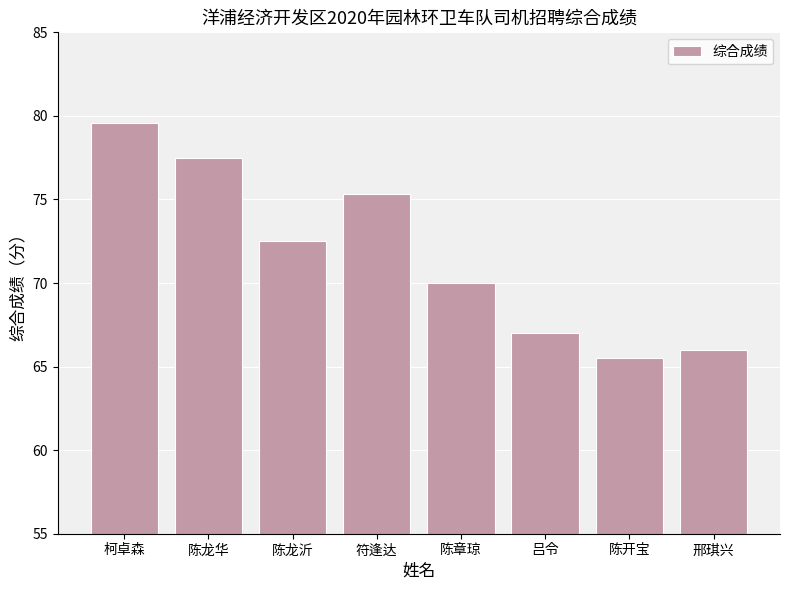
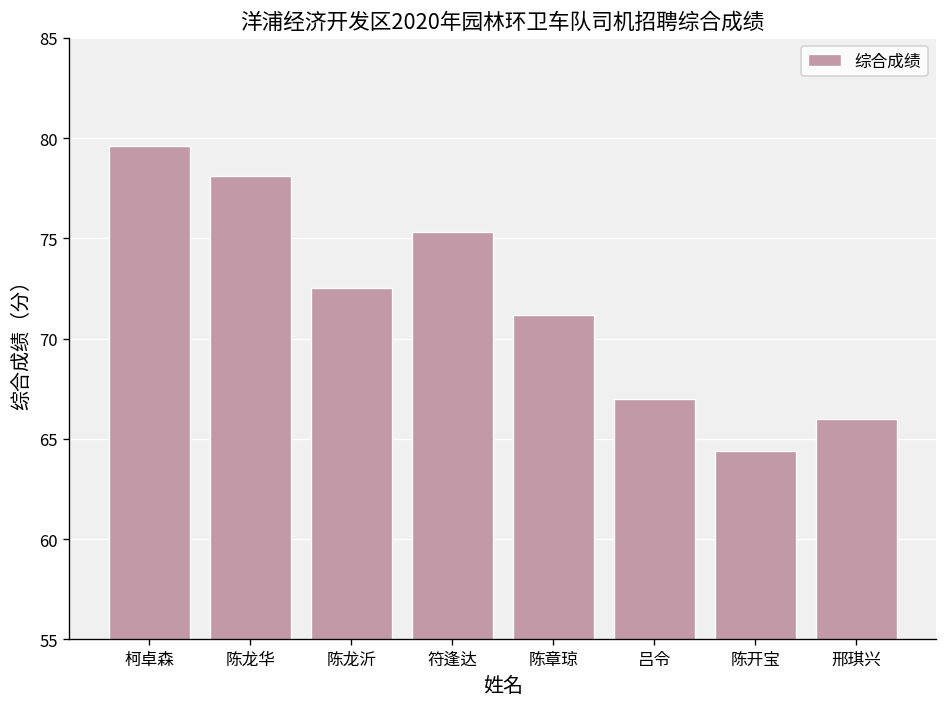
陈龙华: 77.5 -> 78.1
陈章琼: 70.0 -> 71.2
陈开宝: 65.5 -> 64.4
